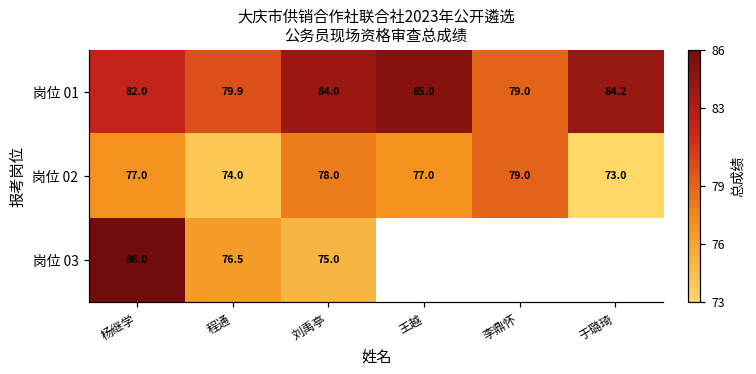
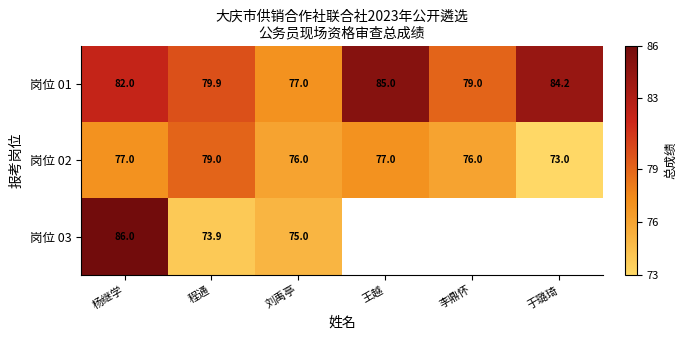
岗位 01, 刘禹亭: 84.0 -> 77.0
岗位 02, 程通: 74.0 -> 79.0
岗位 02, 刘禹亭: 78.0 -> 76.0
岗位 02, 李鼎怀: 79.0 -> 76.0
岗位 03, 程通: 76.5 -> 73.9
